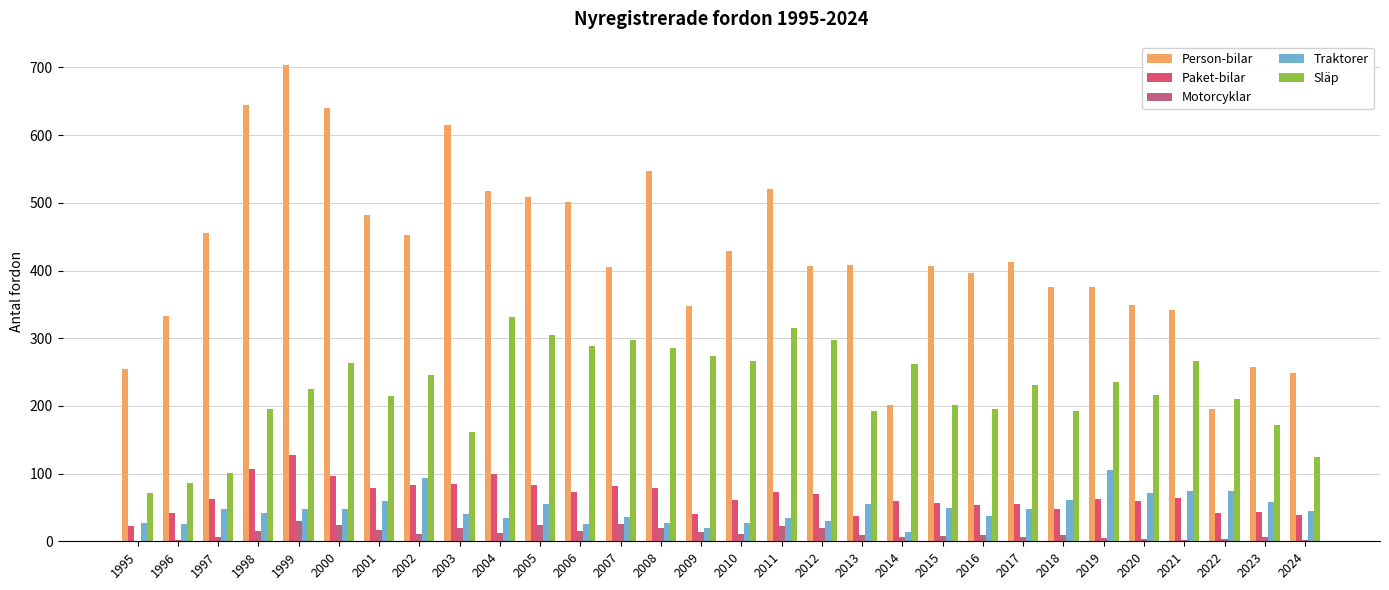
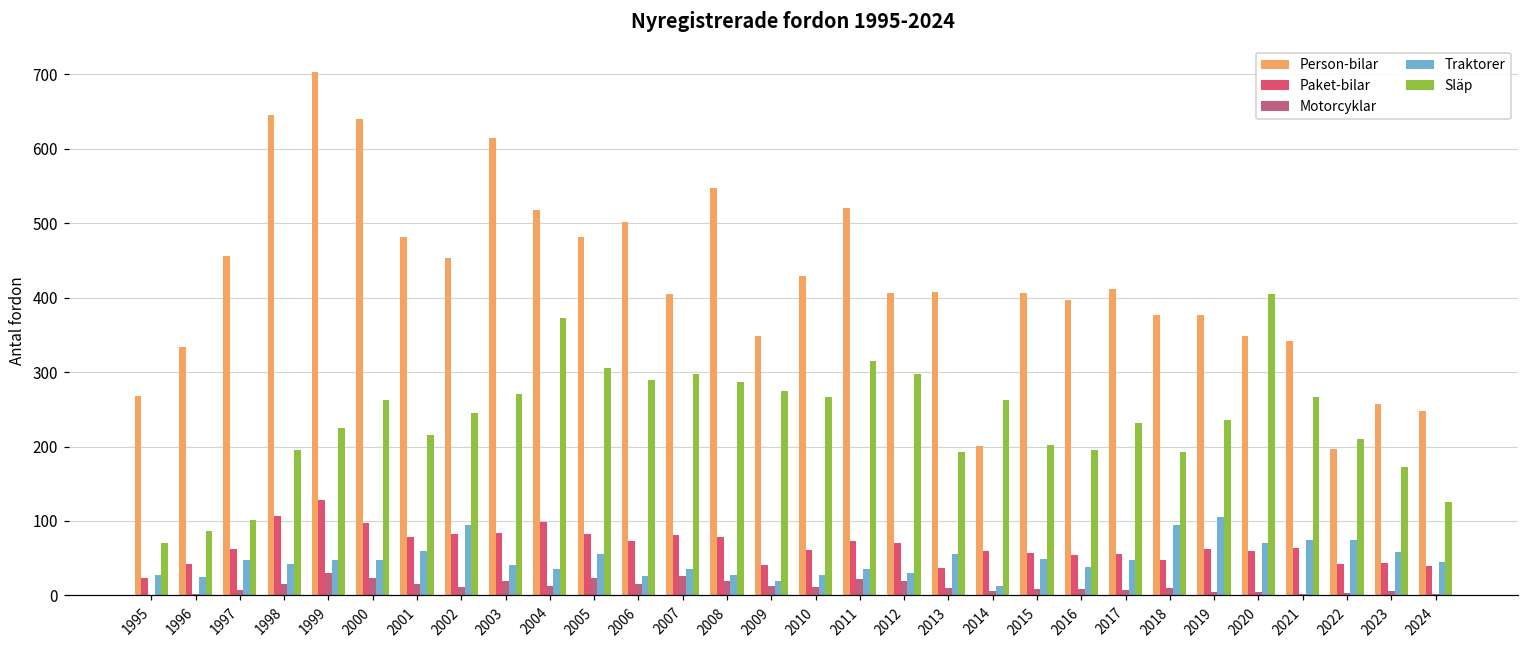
Person-bilar, 1995: 260 -> 270
Släp, 2003: 160 -> 270
Släp, 2004: 330 -> 370
Person-bilar, 2005: 510 -> 480
Traktorer, 2018: 60 -> 100
Släp, 2020: 220 -> 410
